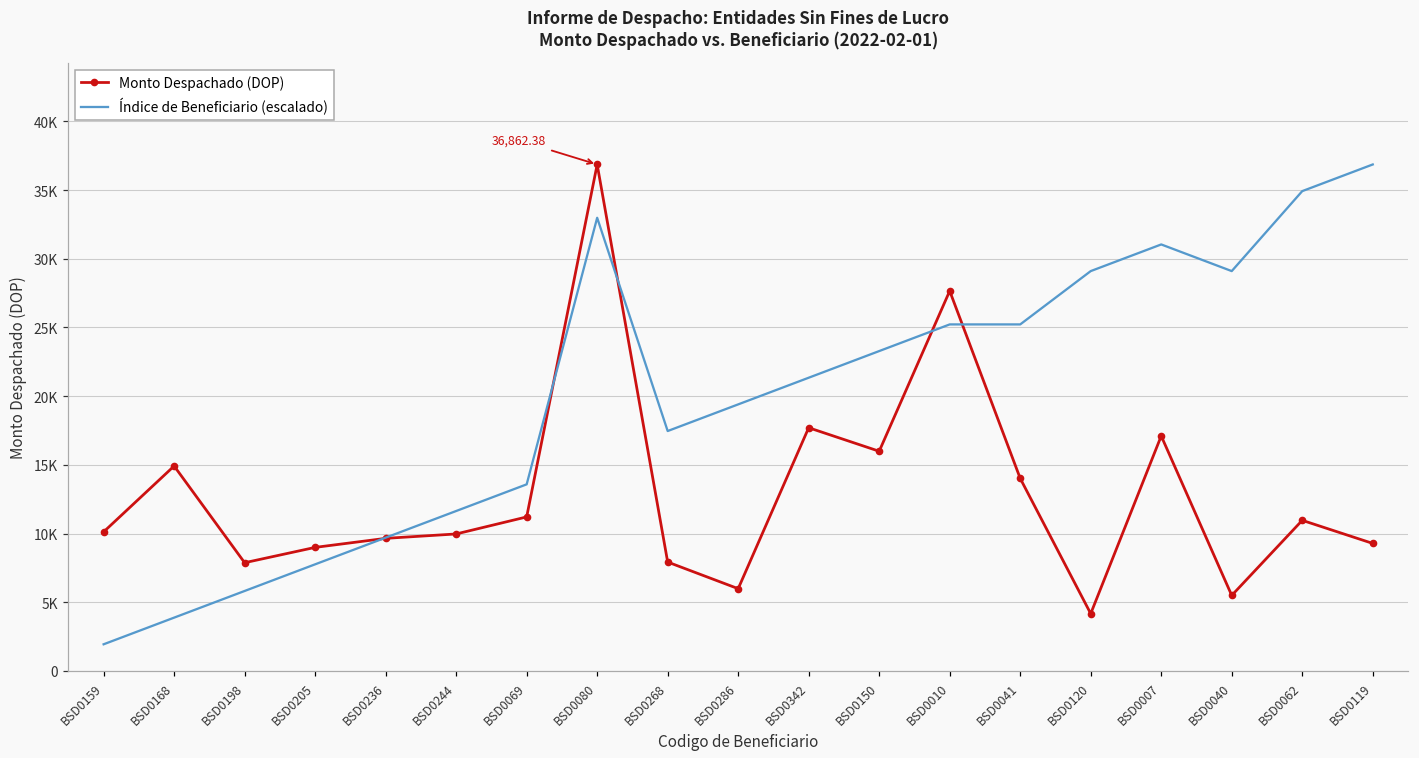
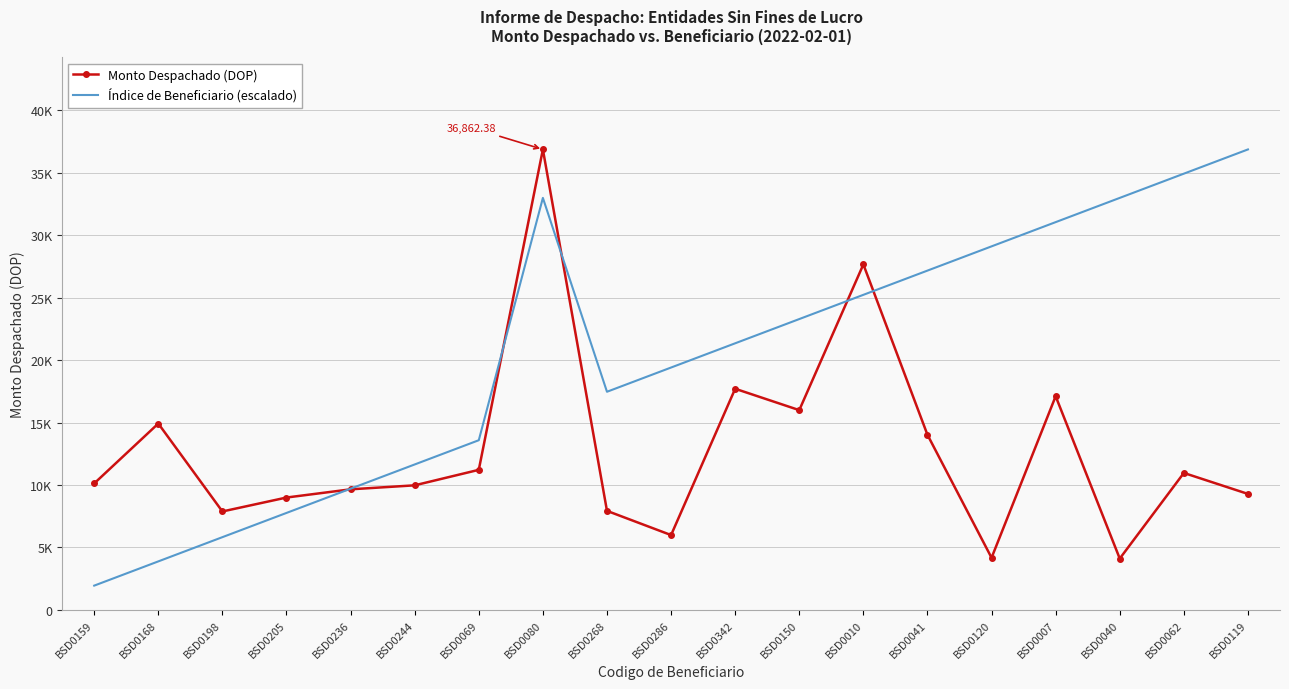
Índice de Beneficiario (escalado), BSD0041: 25200 -> 27200
Monto Despachado (DOP), BSD0040: 5500 -> 4100
Índice de Beneficiario (escalado), BSD0040: 29100 -> 33000
